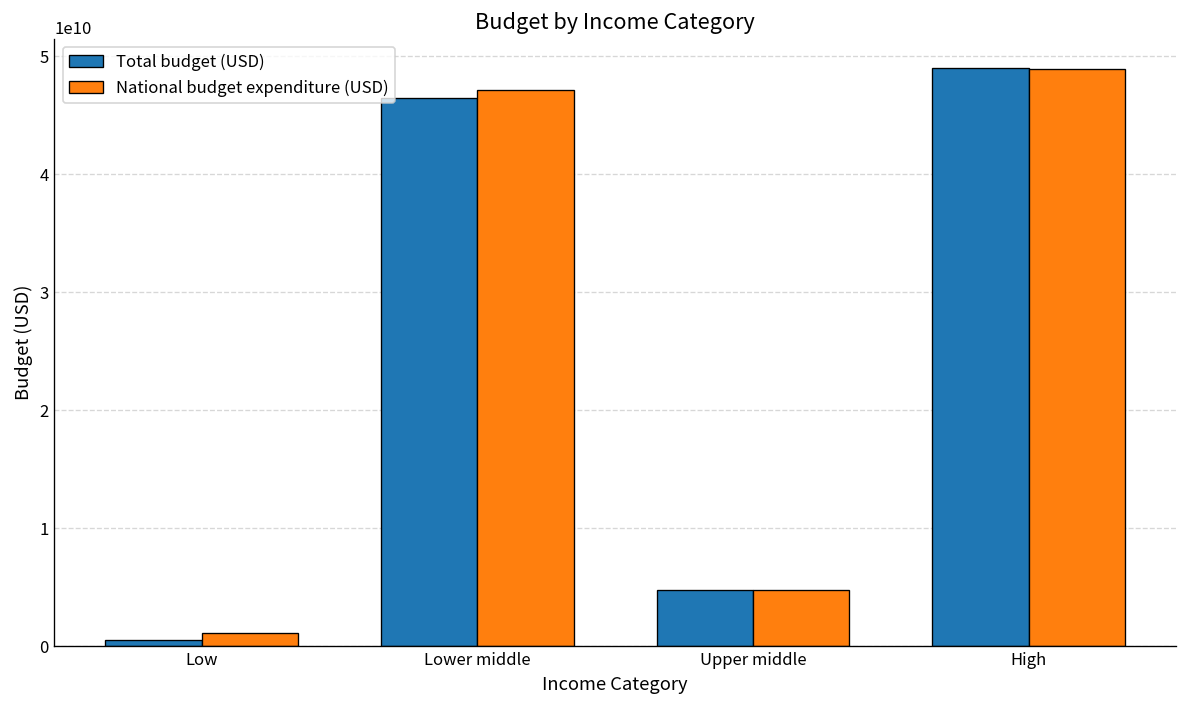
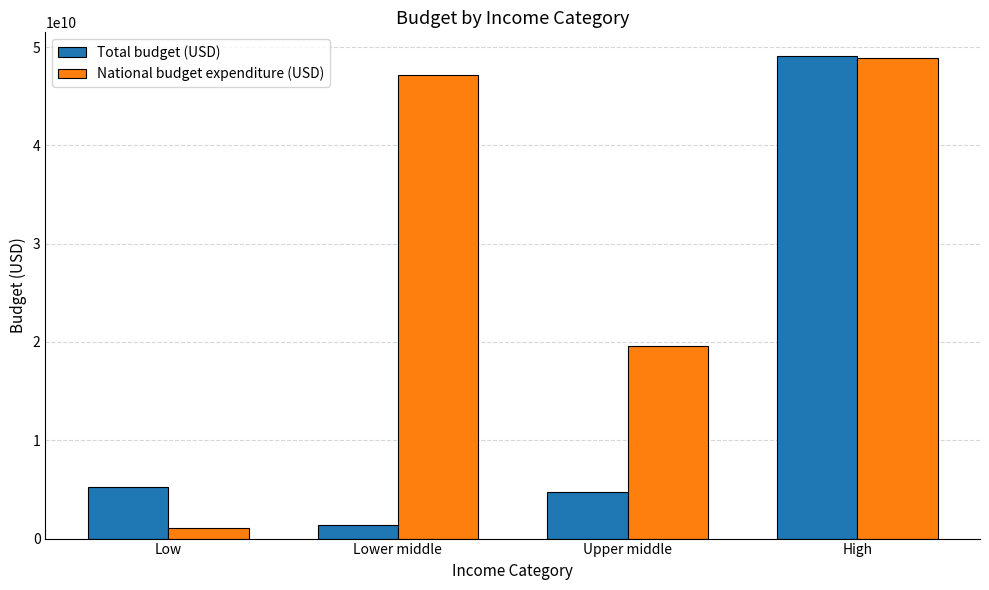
Total budget (USD), Low: 1000000000 -> 5000000000
Total budget (USD), Lower middle: 46000000000 -> 1000000000
National budget expenditure (USD), Upper middle: 5000000000 -> 20000000000
